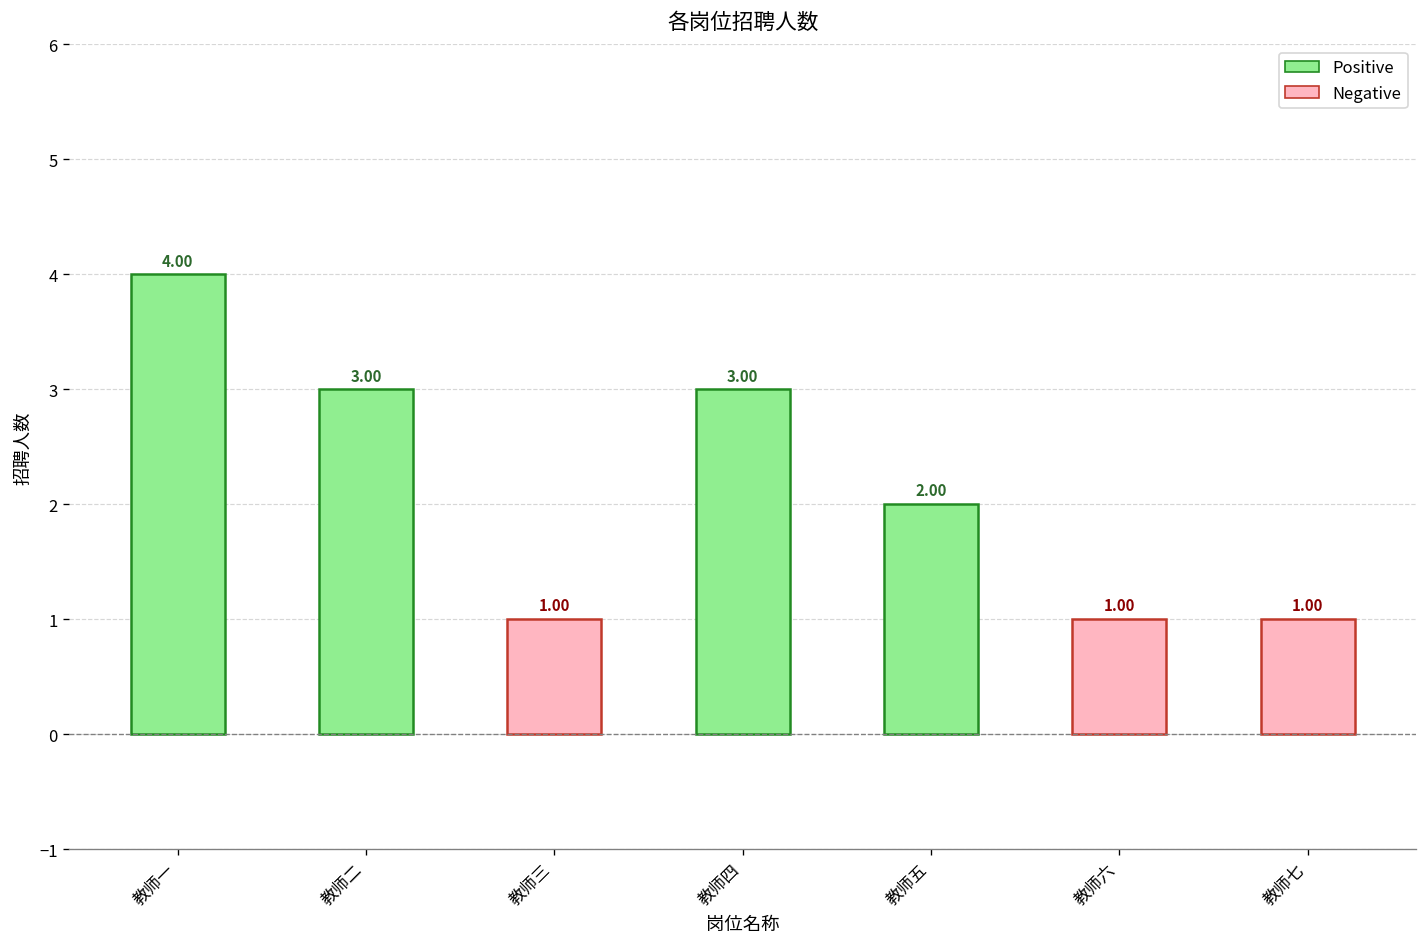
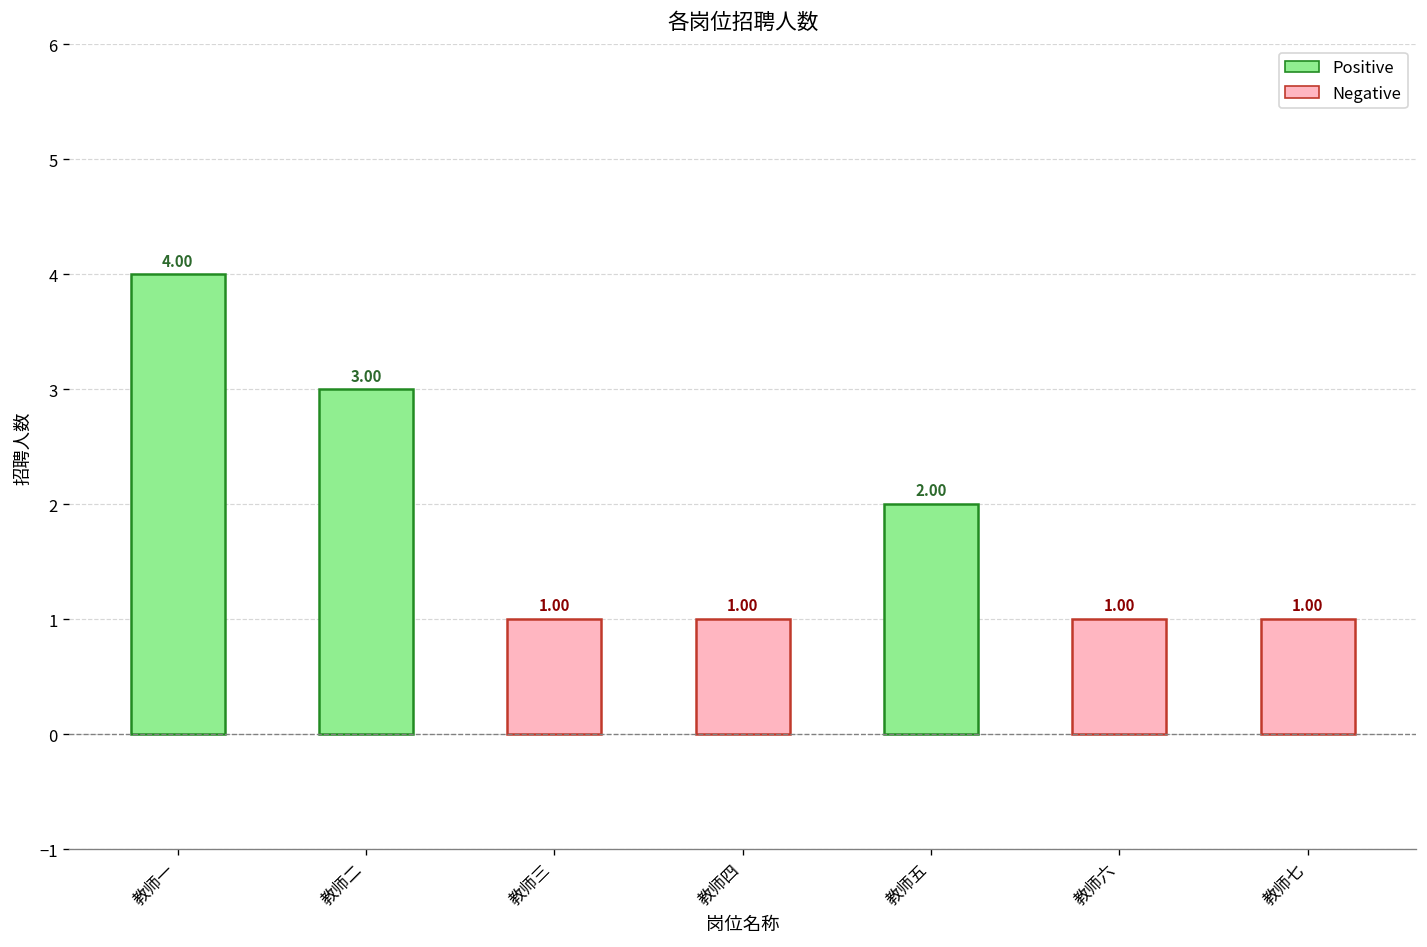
教师四: 3.00 -> 1.00
